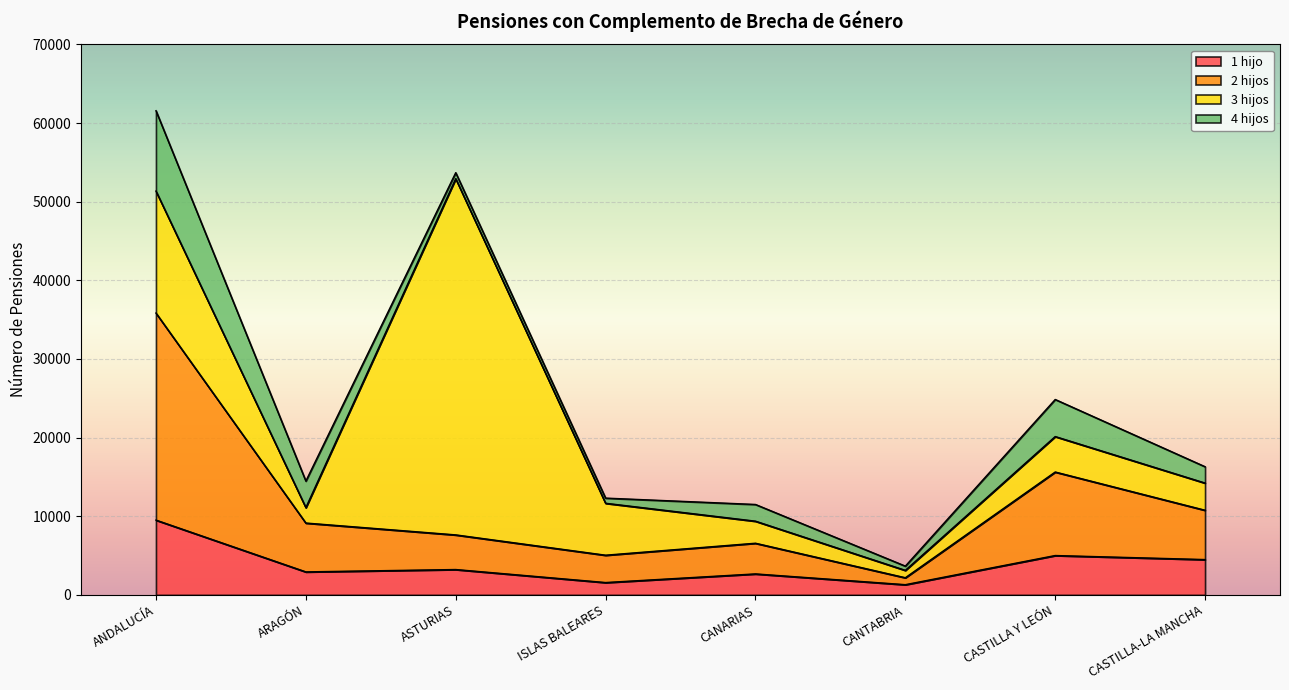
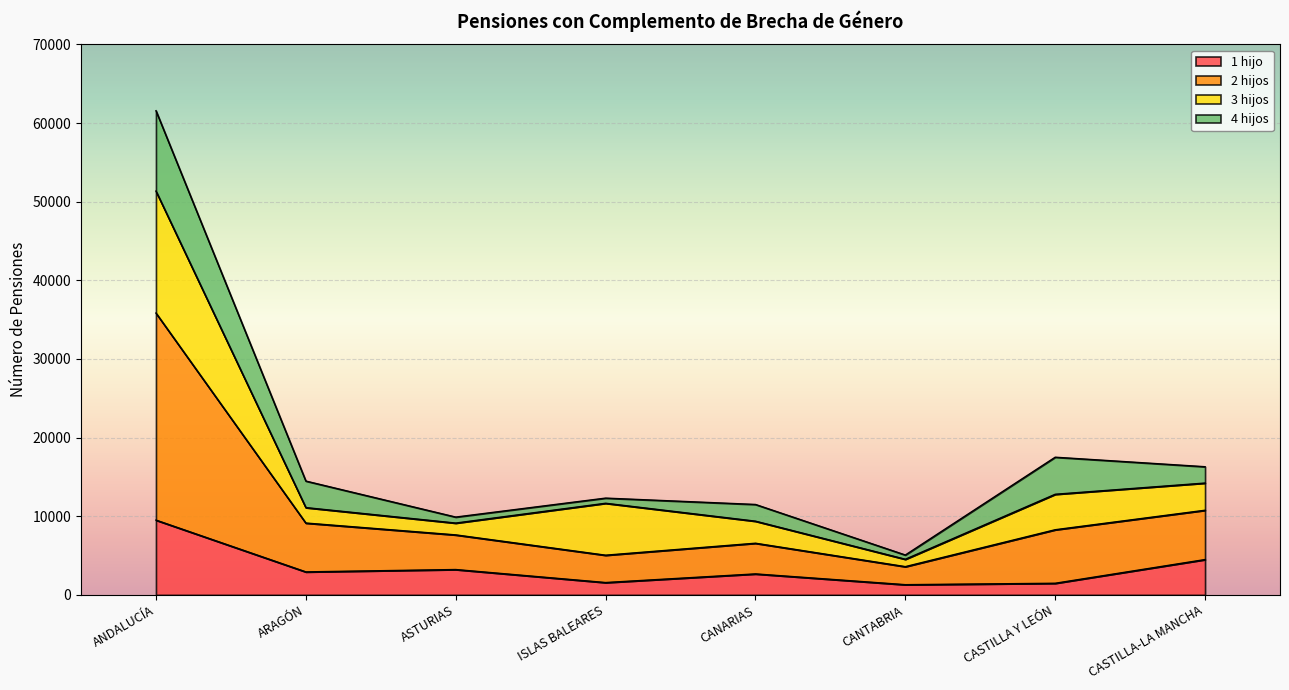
3 hijos, ASTURIAS: 45000 -> 2000
2 hijos, CANTABRIA: 1000 -> 2000
1 hijo, CASTILLA Y LEÓN: 5000 -> 1000
2 hijos, CASTILLA Y LEÓN: 11000 -> 7000
